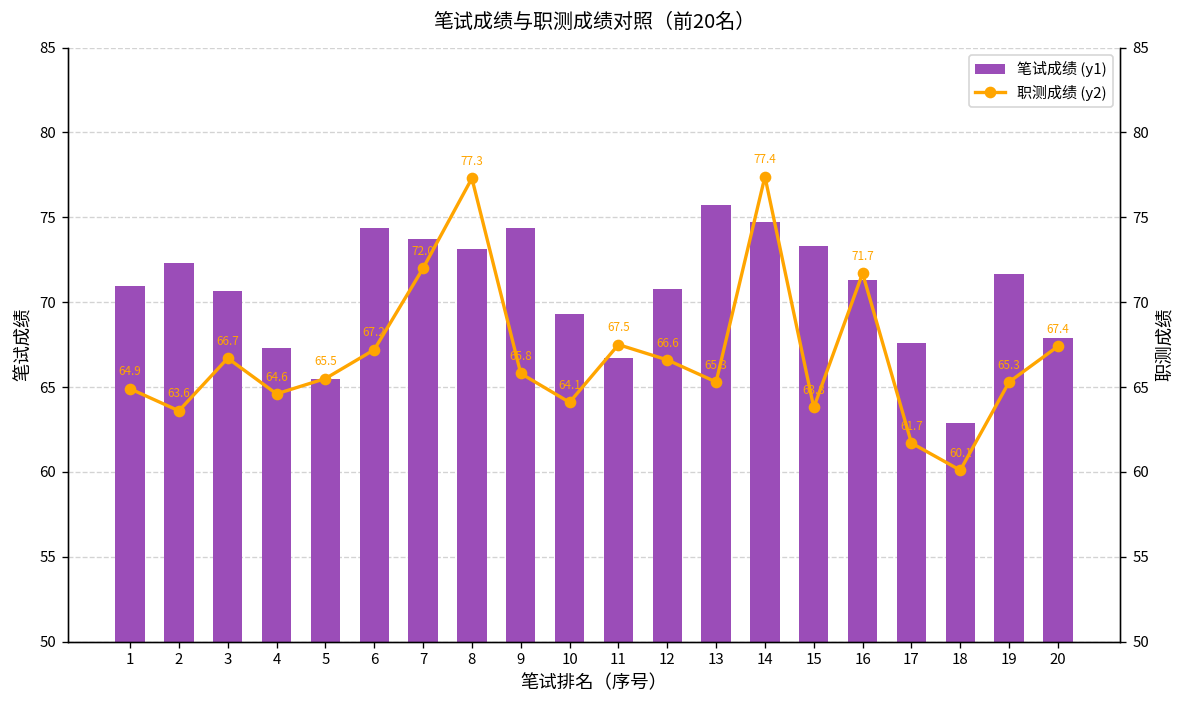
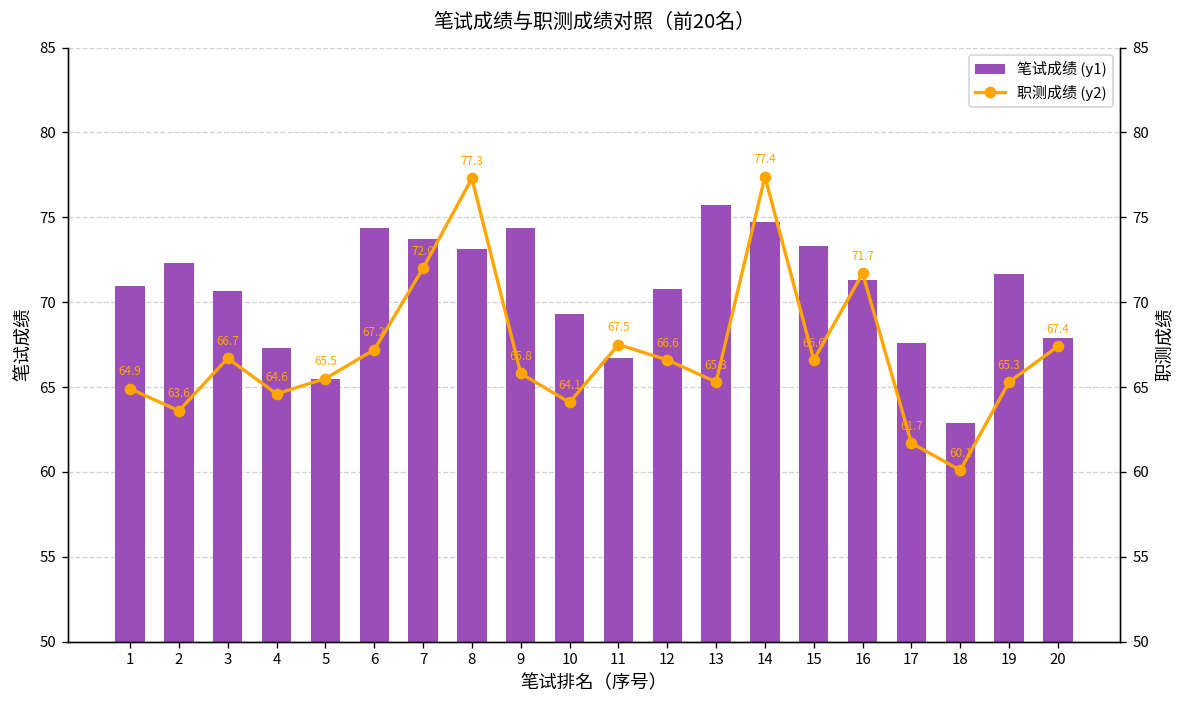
职测成绩 (y2), 15: 63.8 -> 66.6
